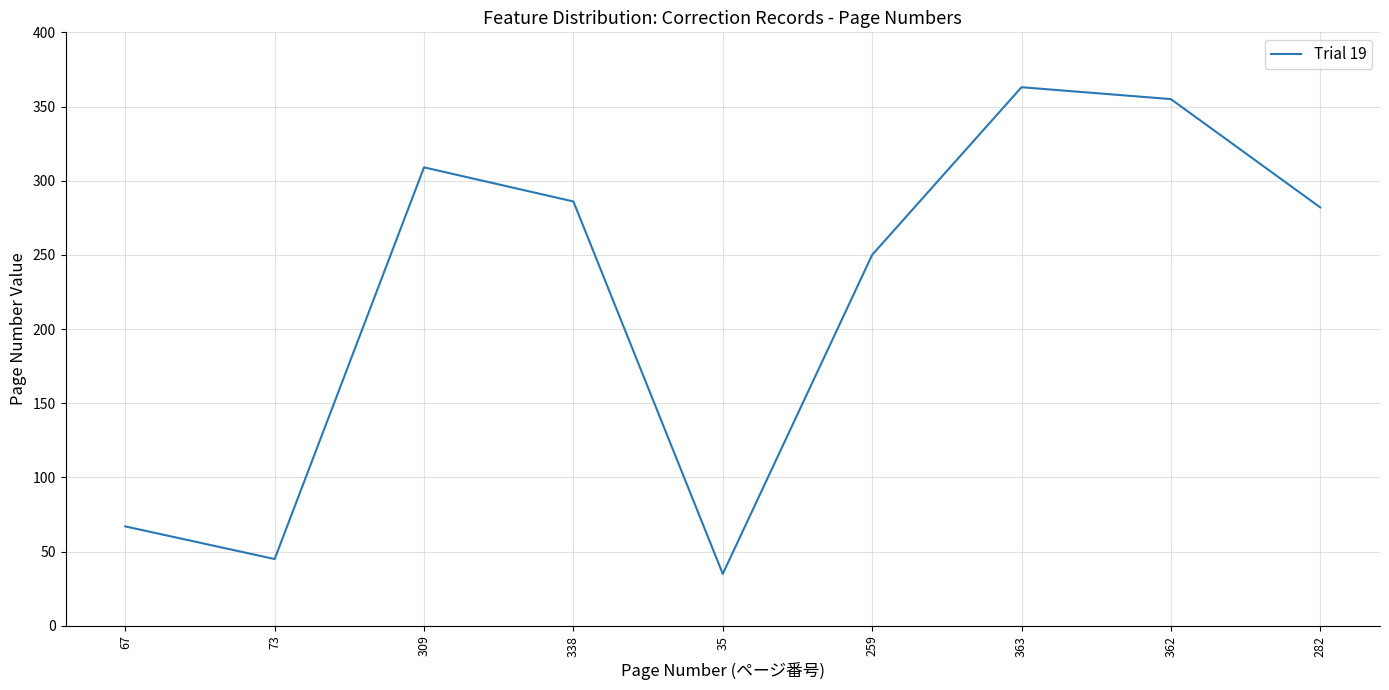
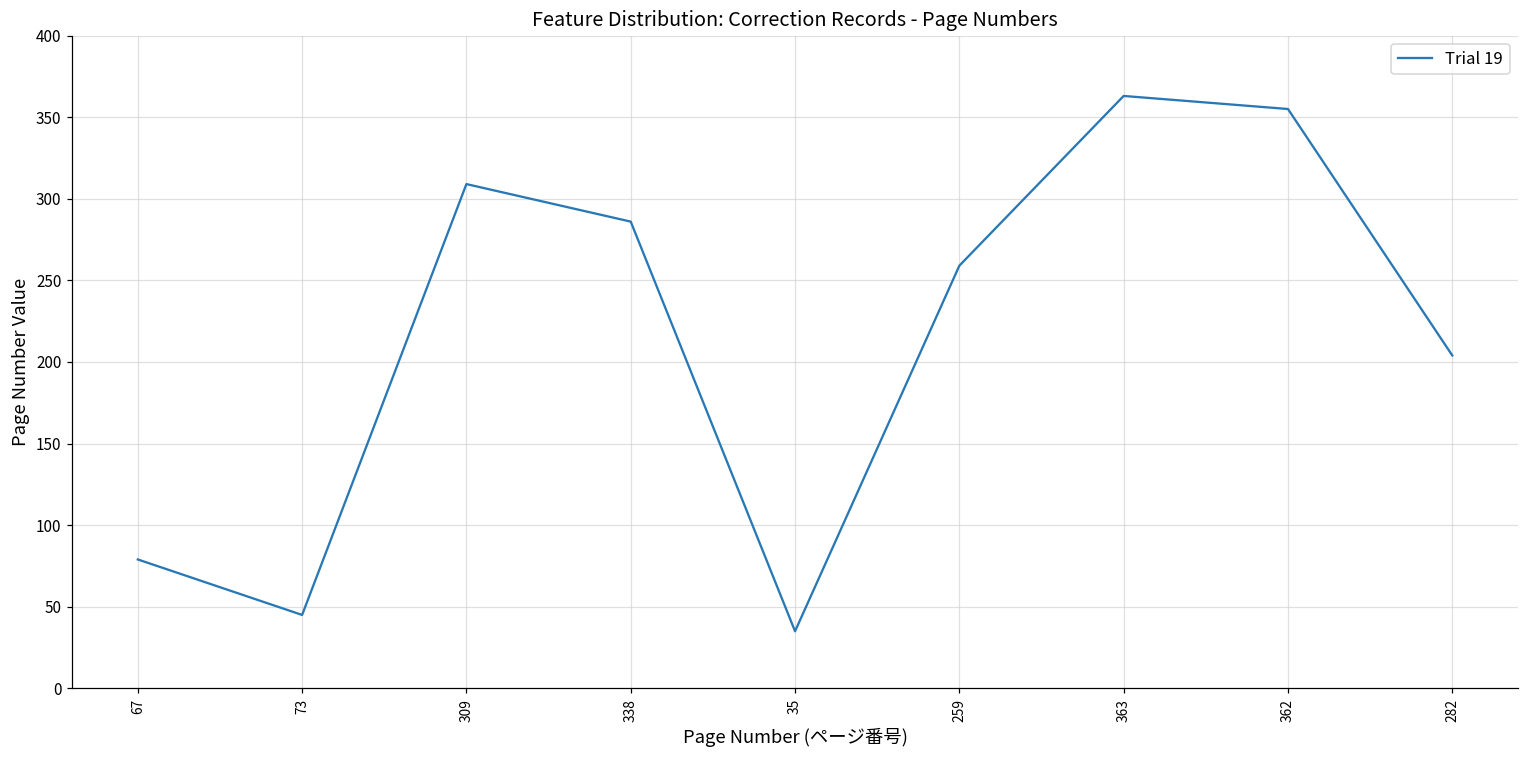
67: 67 -> 79
259: 250 -> 259
282: 282 -> 204
